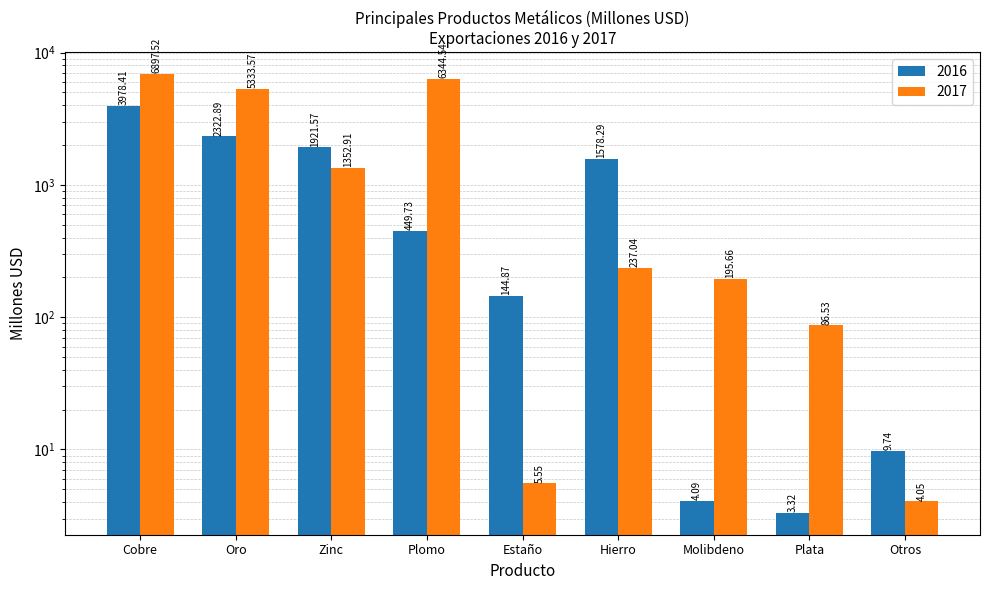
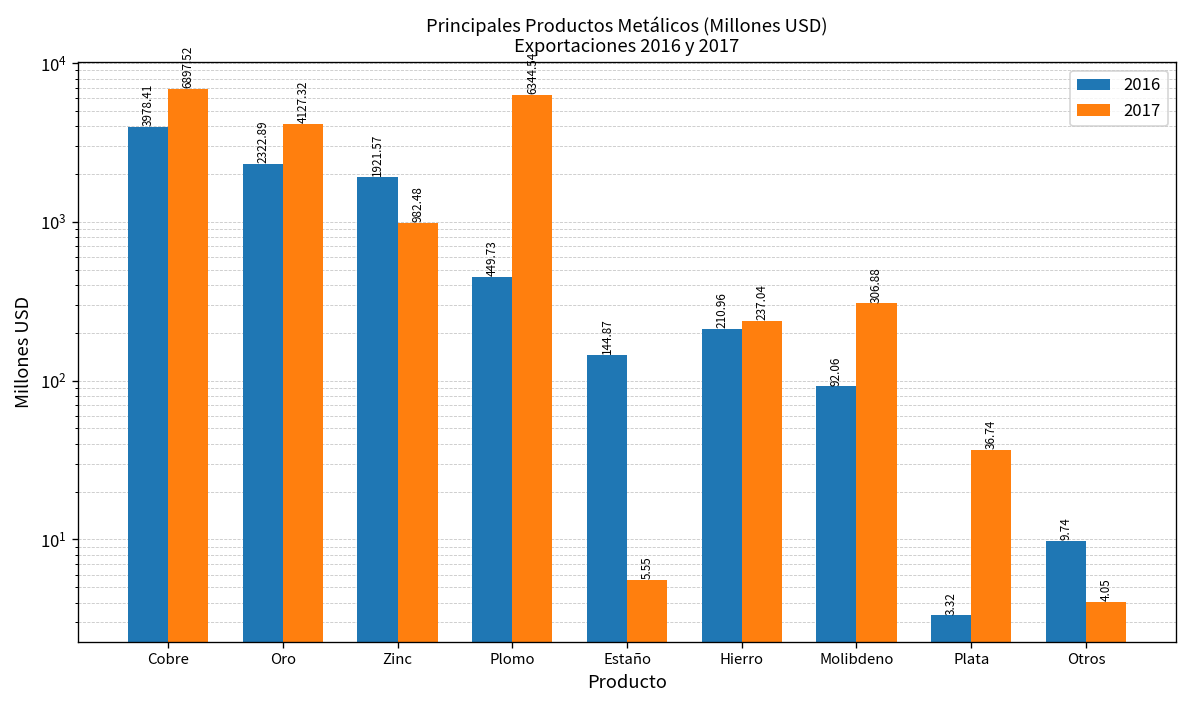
2017, Oro: 5333.57 -> 4127.32
2017, Zinc: 1352.91 -> 982.48
2016, Hierro: 1578.29 -> 210.96
2016, Molibdeno: 4.09 -> 92.06
2017, Molibdeno: 195.66 -> 306.88
2017, Plata: 86.53 -> 36.74
